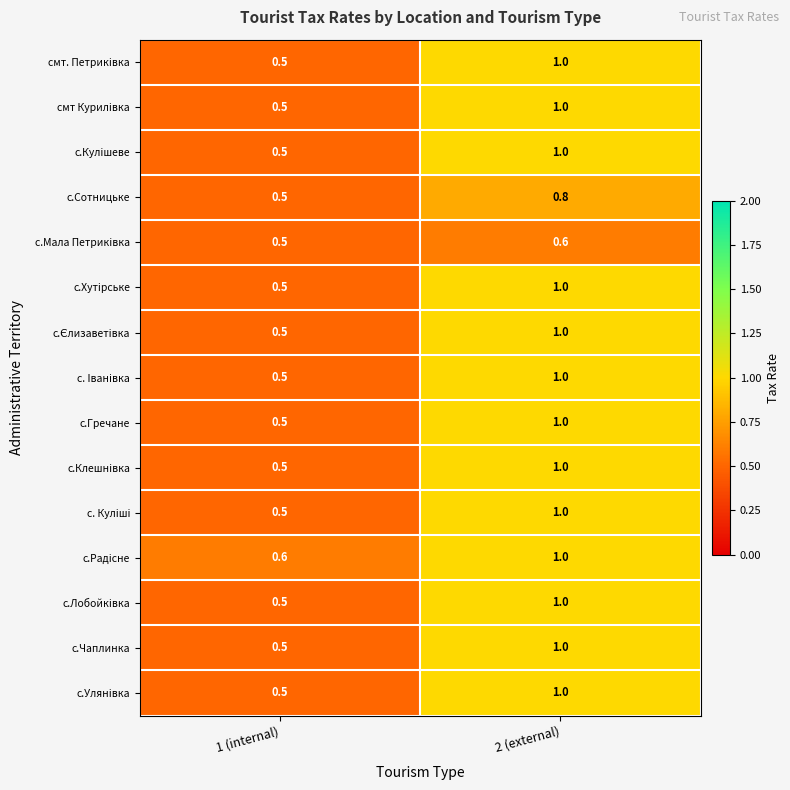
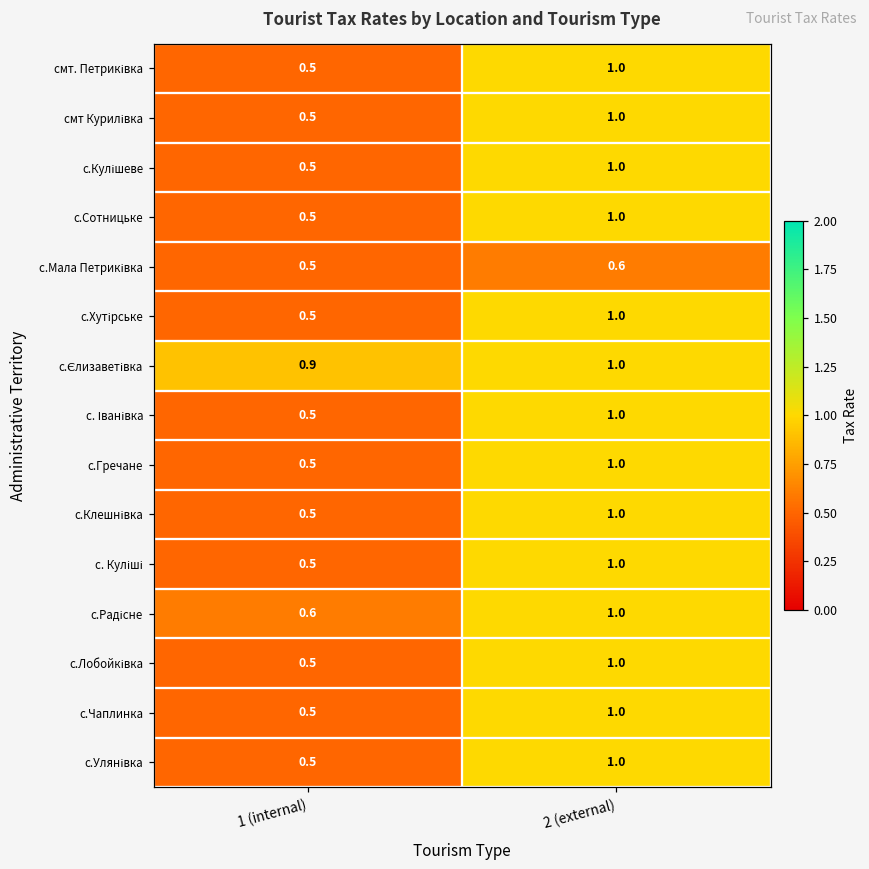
с.Сотницьке, 2 (external): 0.8 -> 1.0
с.Єлизаветівка, 1 (internal): 0.5 -> 0.9
